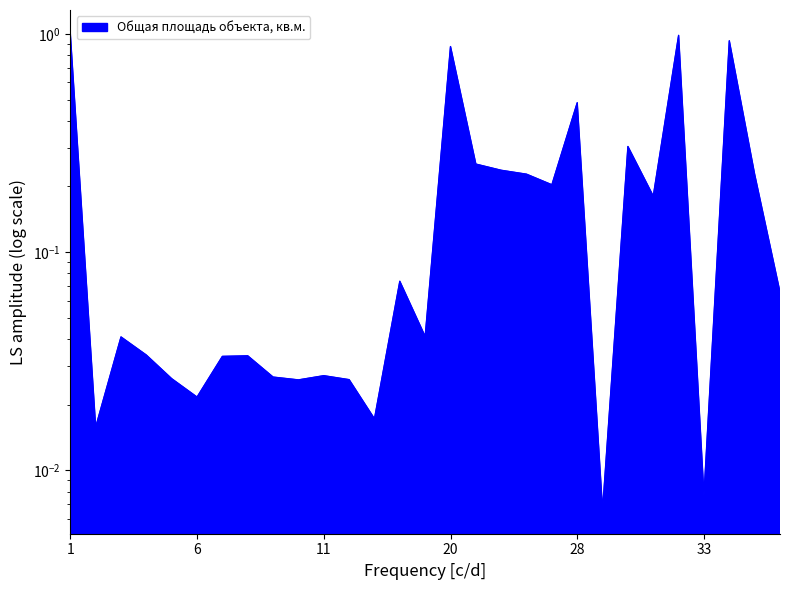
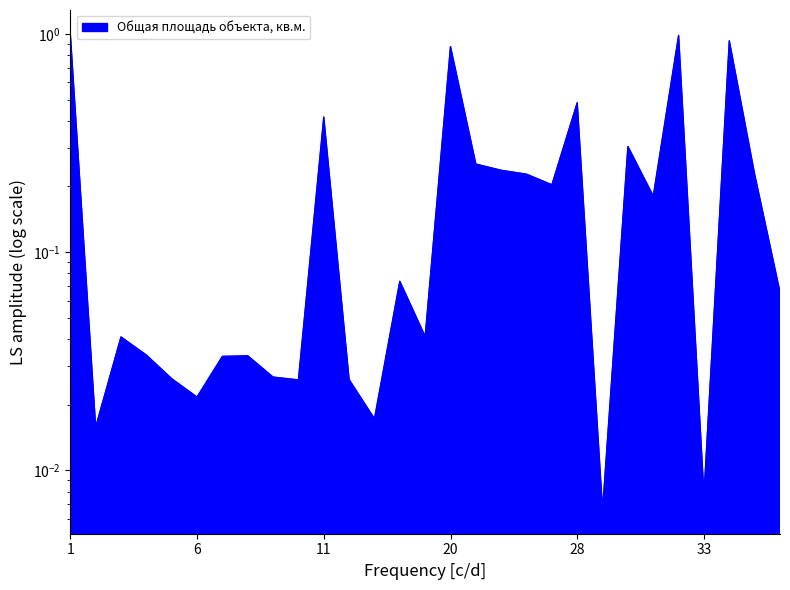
11: 0.027 -> 0.42
